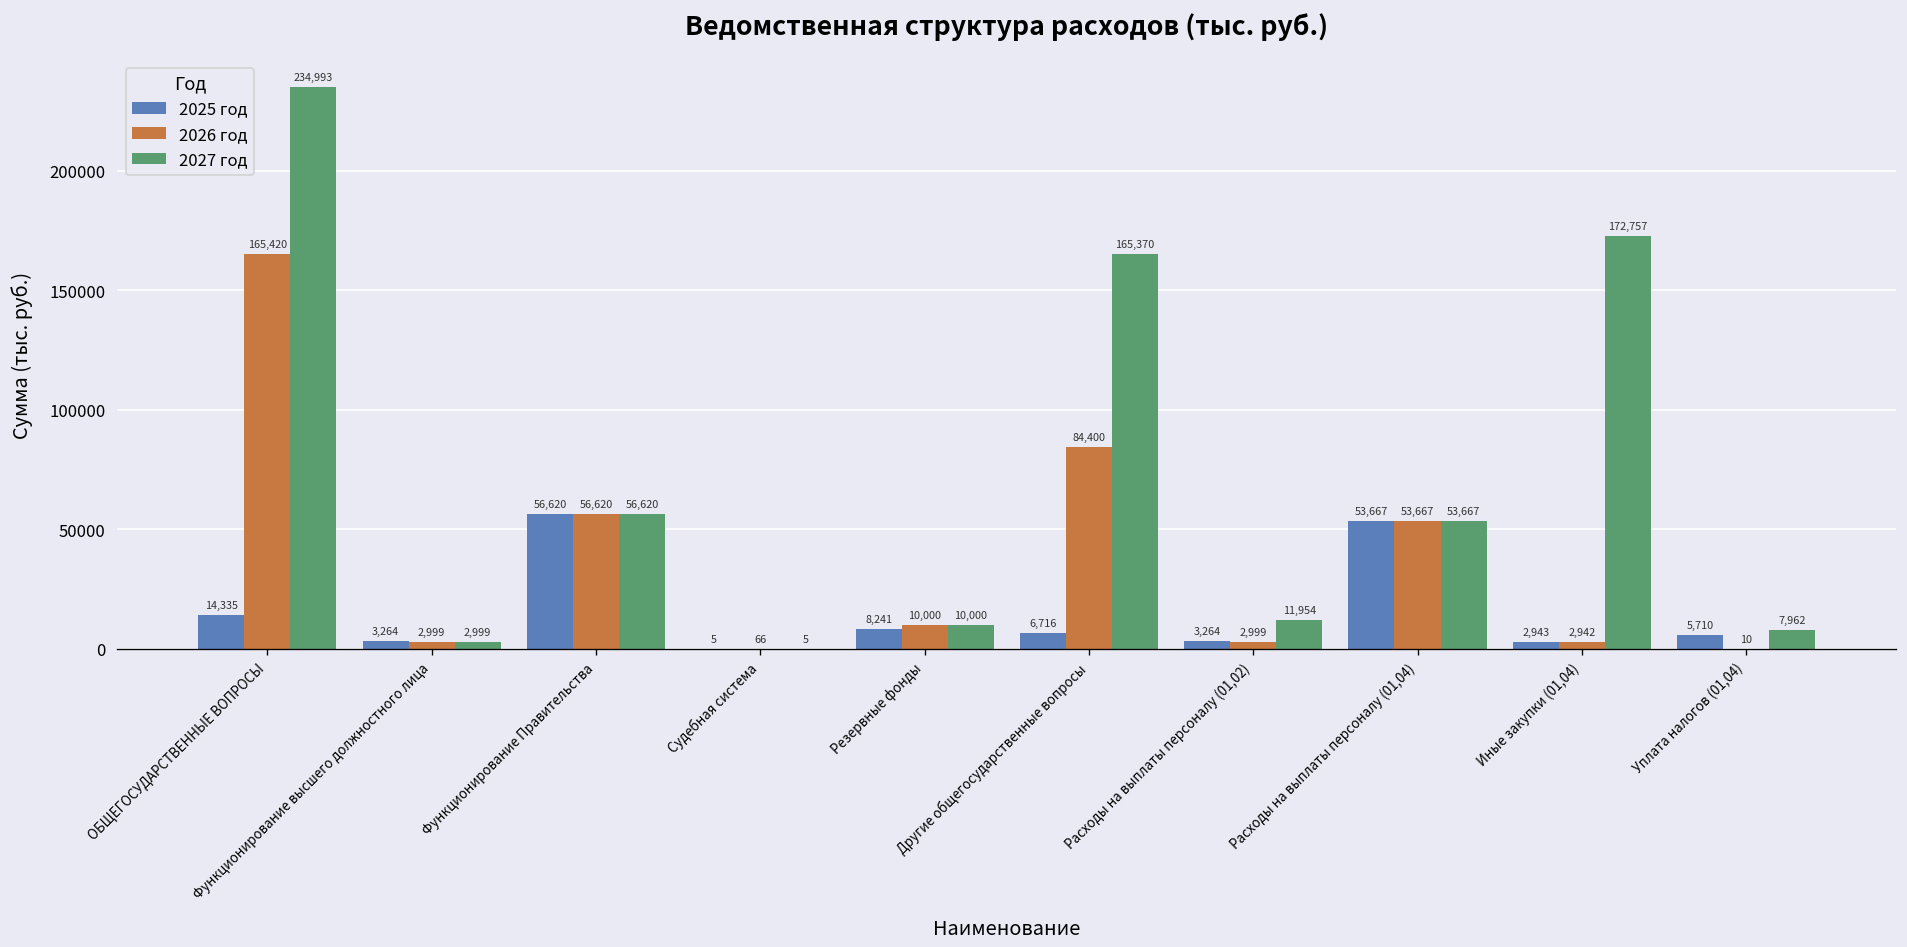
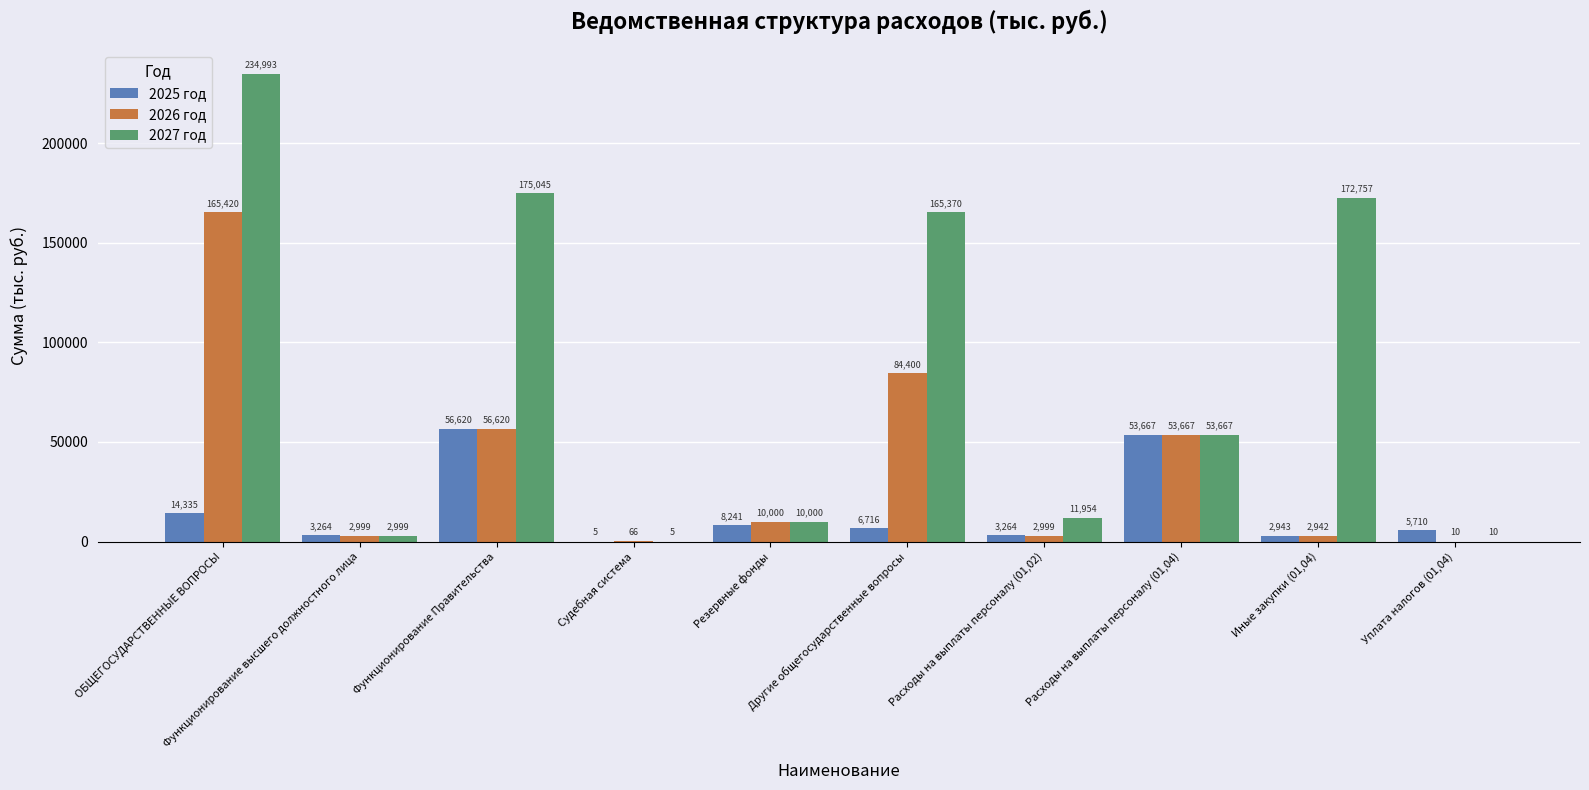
2027 год, Функционирование Правительства: 56,620 -> 175,045
2027 год, Уплата налогов (01,04): 7,962 -> 10
